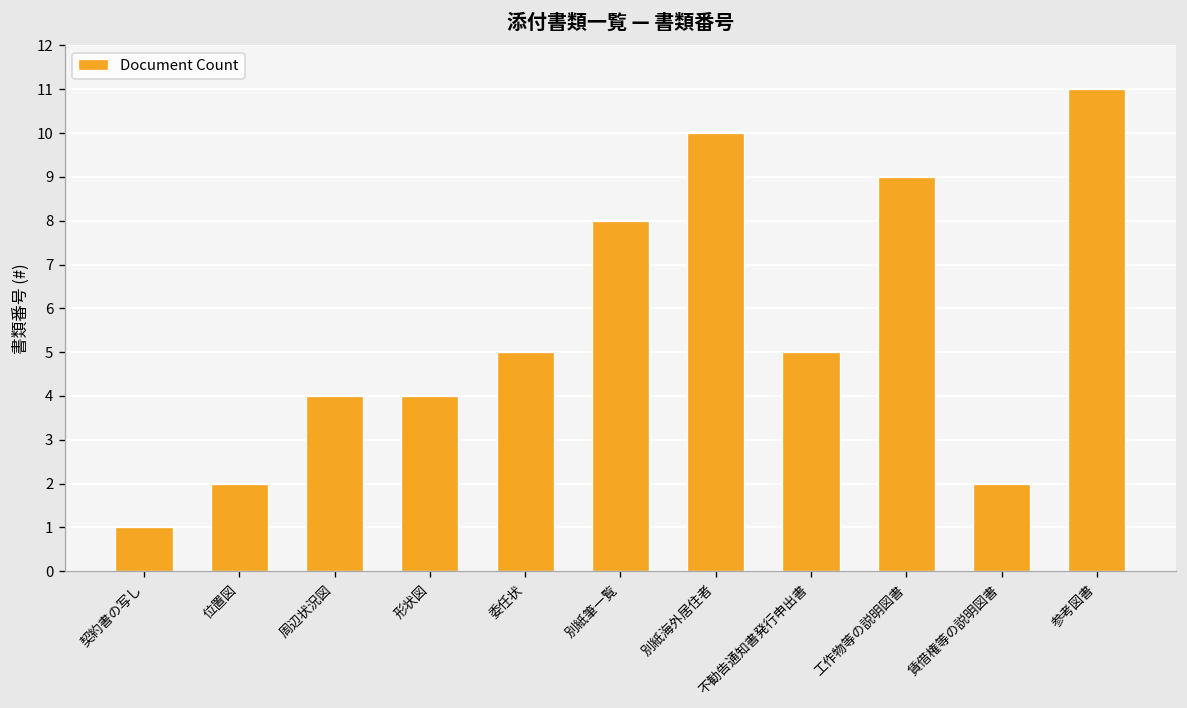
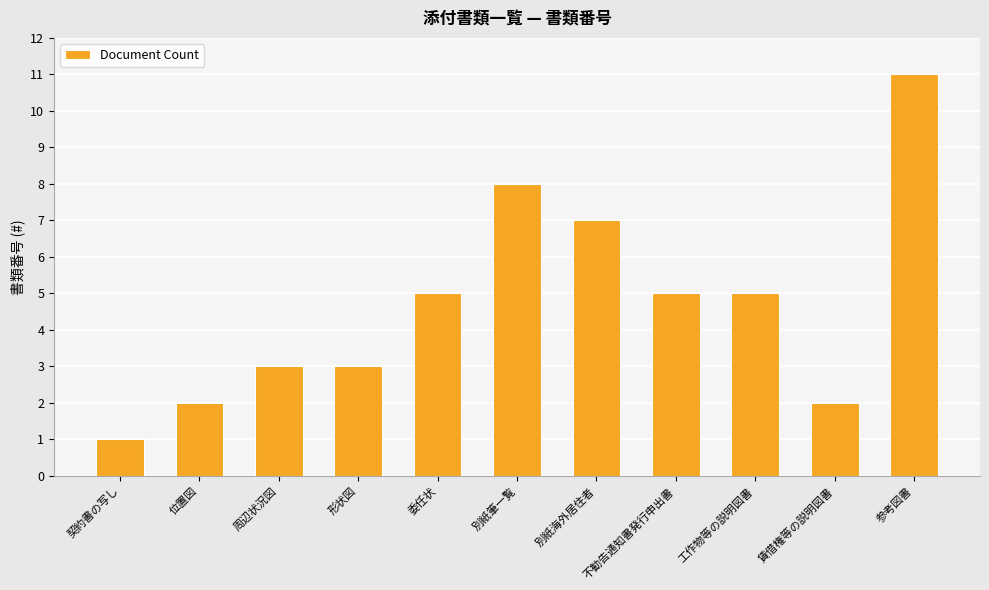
周辺状況図: 4 -> 3
形状図: 4 -> 3
別紙海外居住者: 10 -> 7
工作物等の説明図書: 9 -> 5
